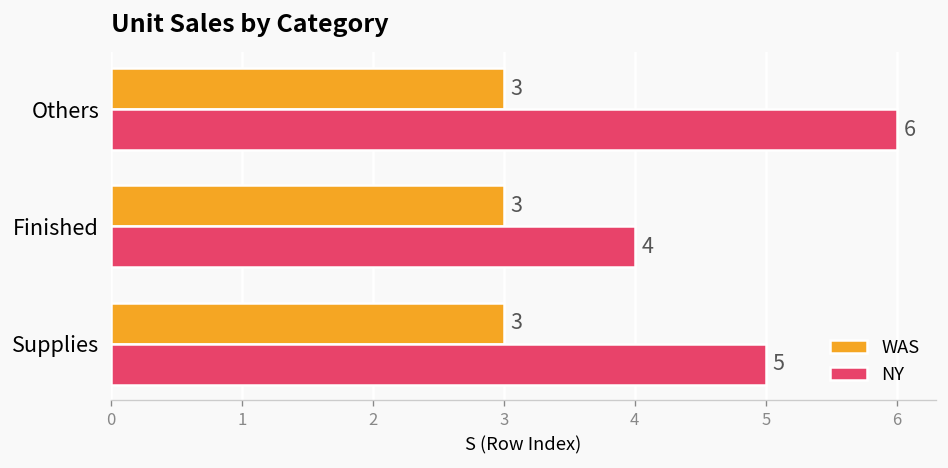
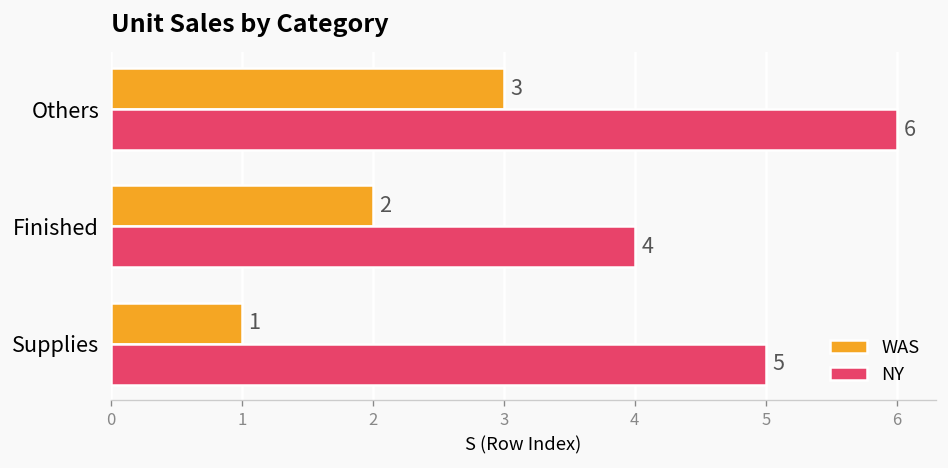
WAS, Finished: 3 -> 2
WAS, Supplies: 3 -> 1
